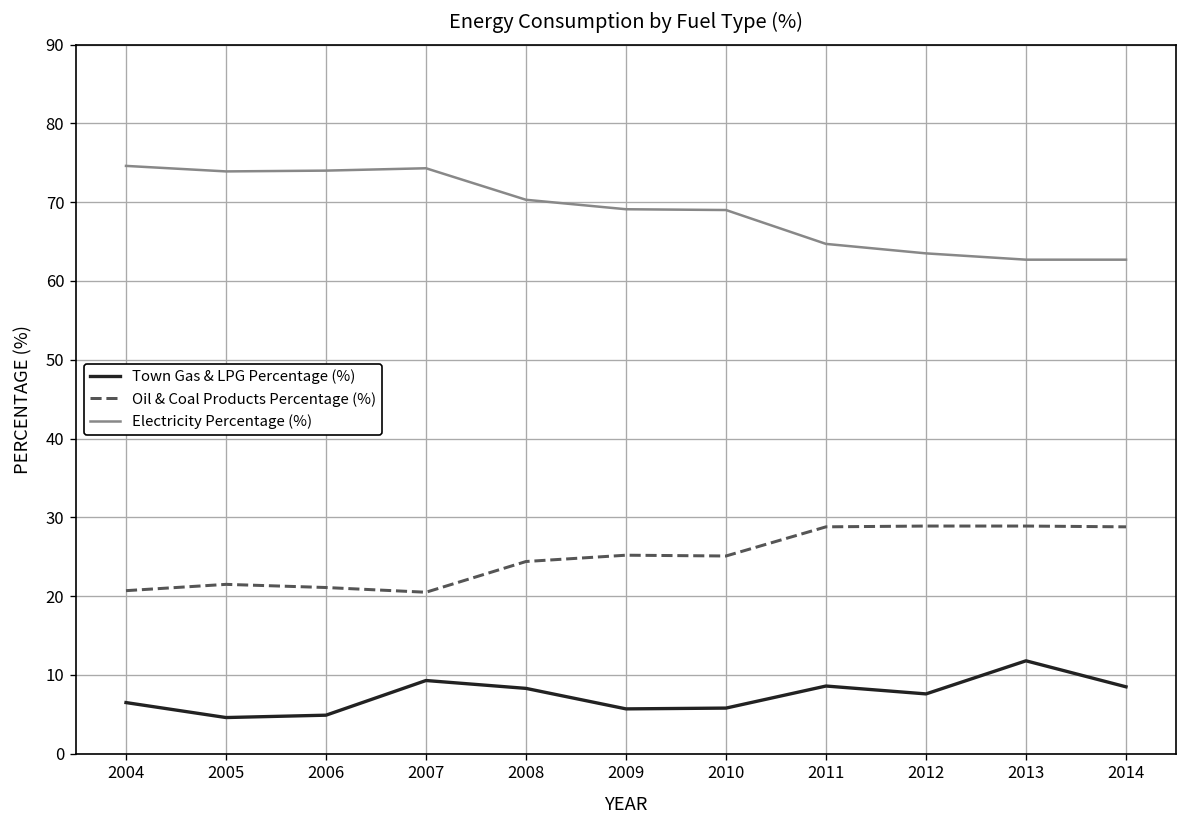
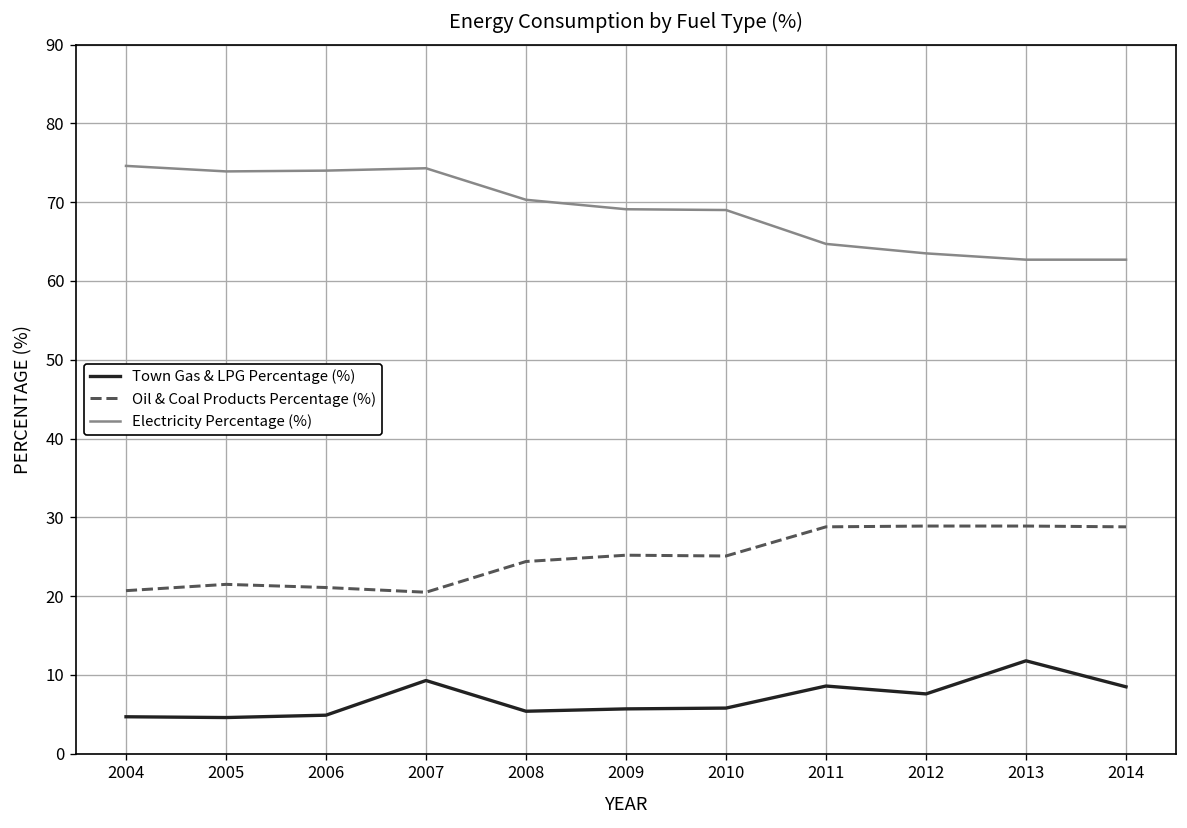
Town Gas & LPG Percentage (%), 2004: 7 -> 5
Town Gas & LPG Percentage (%), 2008: 8 -> 5
